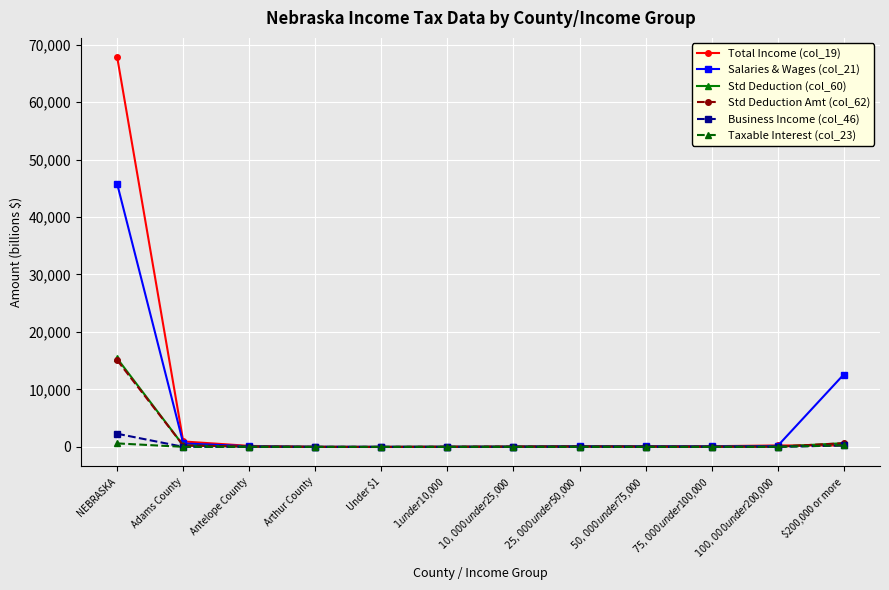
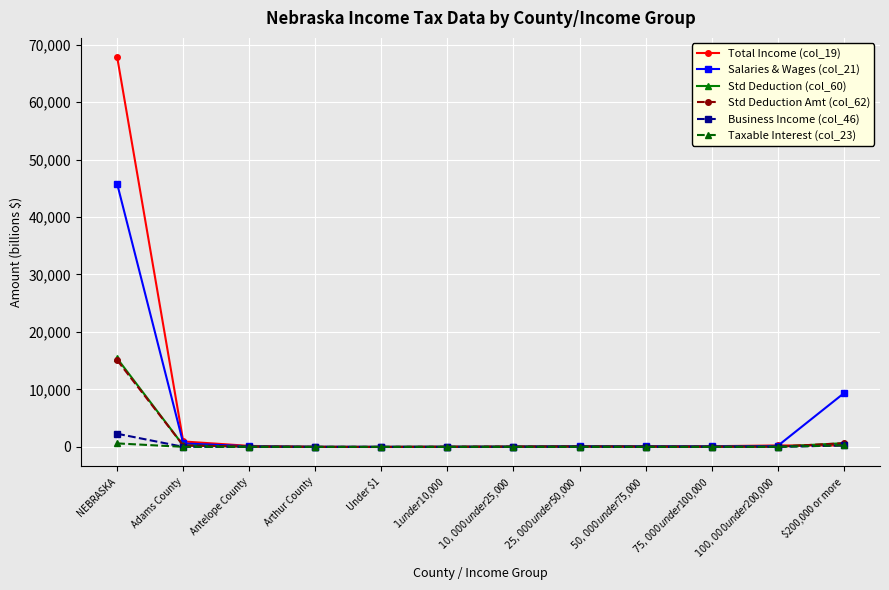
Salaries & Wages (col_21), $200,000 or more: 13,000 -> 9,000
